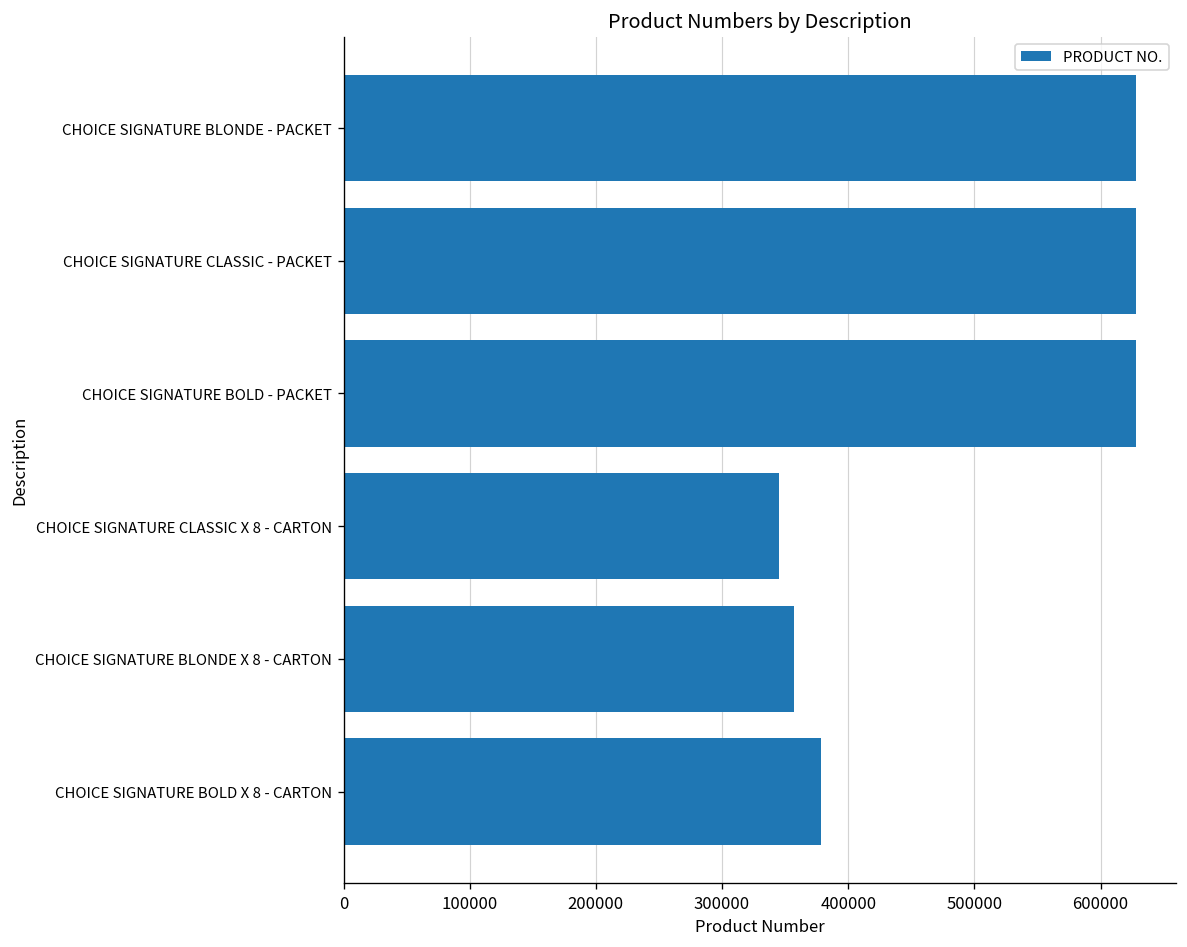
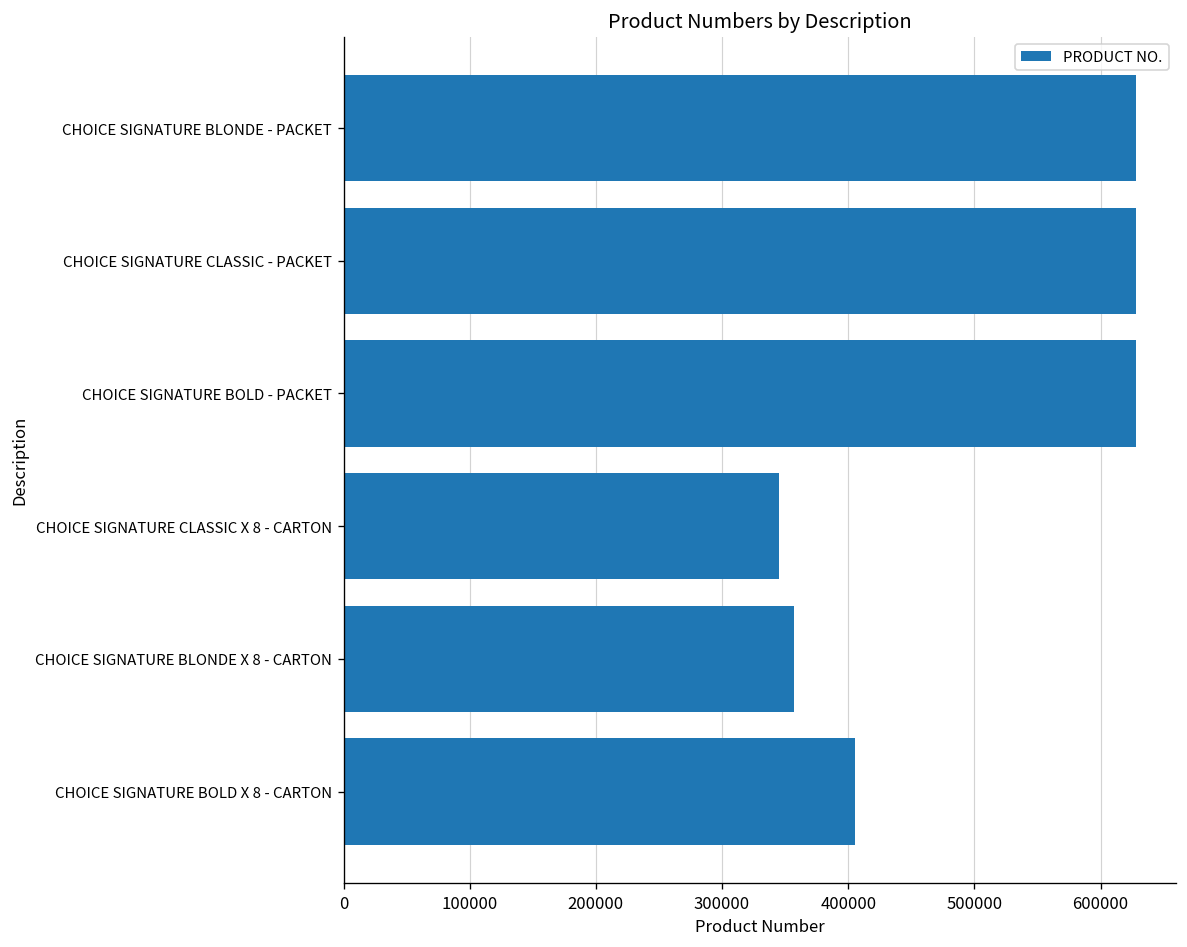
CHOICE SIGNATURE BOLD X 8 - CARTON: 378000 -> 406000
